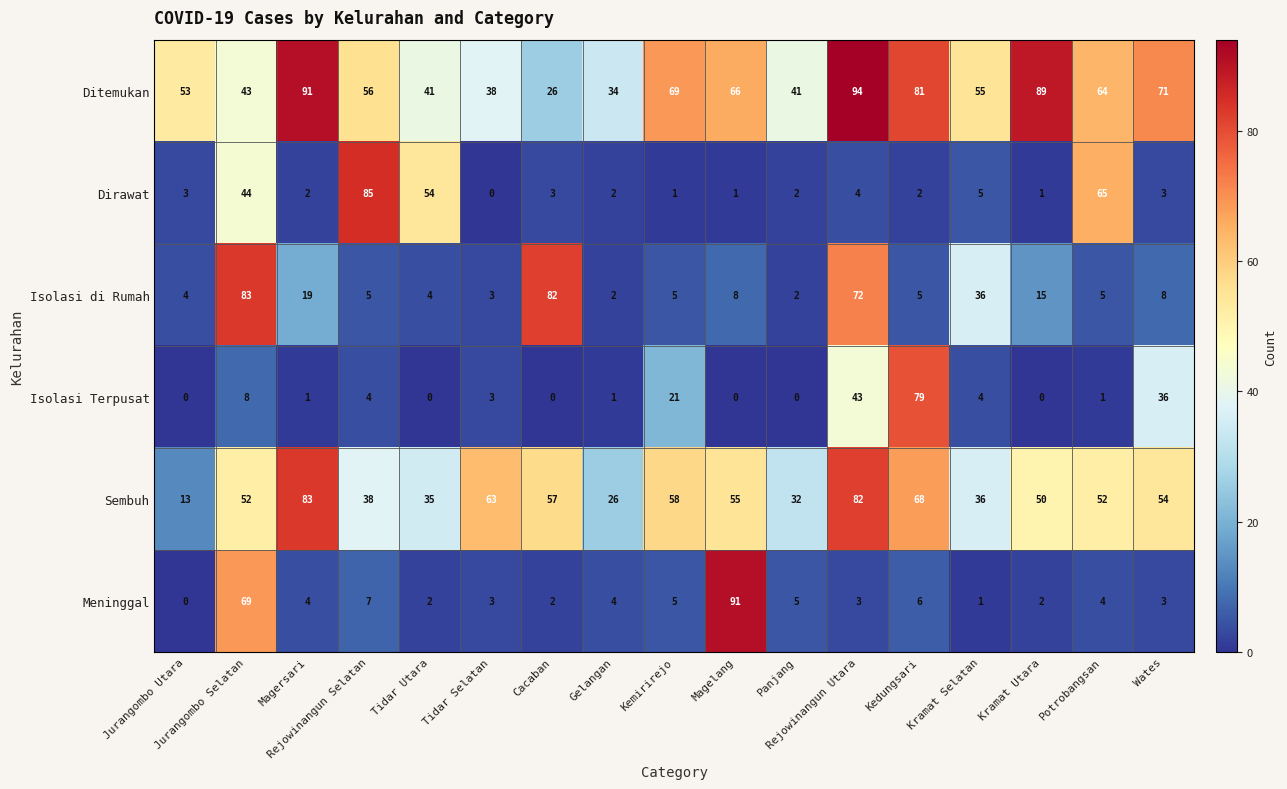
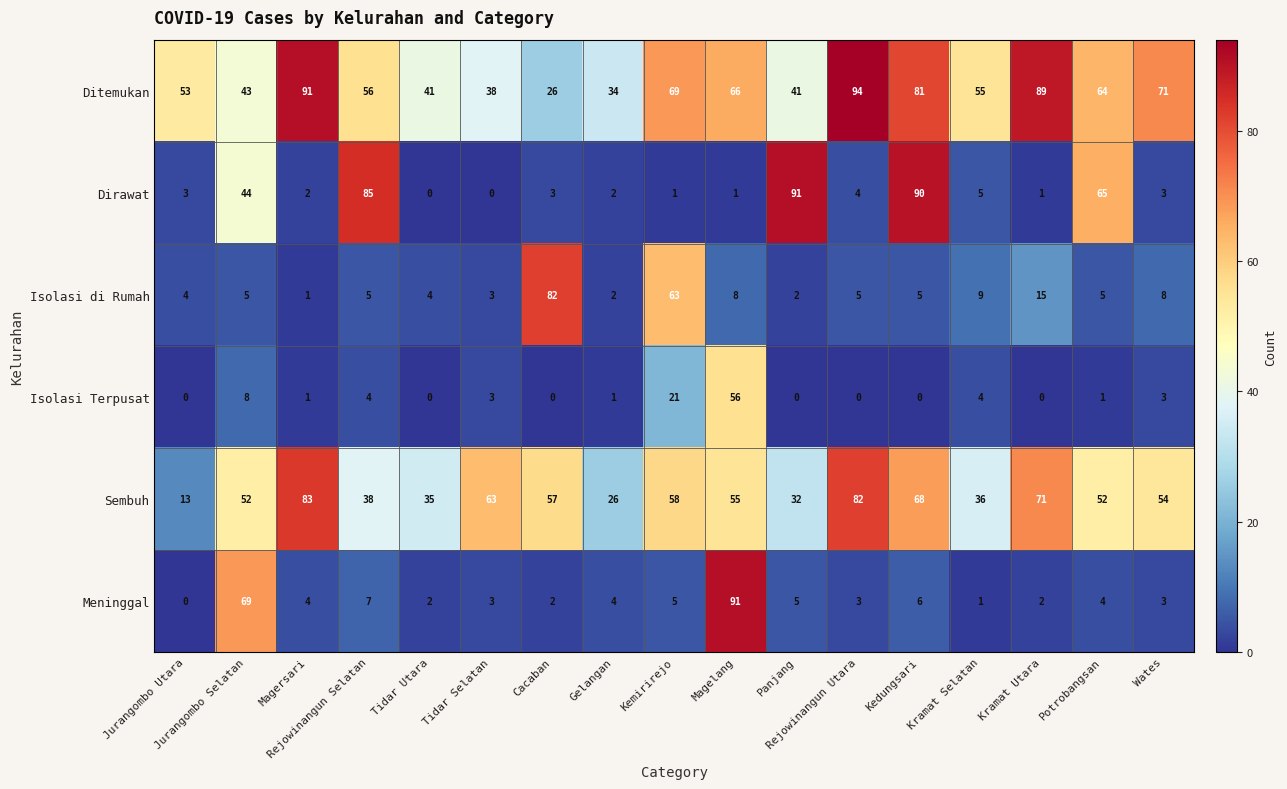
Dirawat, Tidar Utara: 54 -> 0
Dirawat, Panjang: 2 -> 91
Dirawat, Kedungsari: 2 -> 90
Isolasi di Rumah, Jurangombo Selatan: 83 -> 5
Isolasi di Rumah, Magersari: 19 -> 1
Isolasi di Rumah, Kemirirejo: 5 -> 63
Isolasi di Rumah, Rejowinangun Utara: 72 -> 5
Isolasi di Rumah, Kramat Selatan: 36 -> 9
Isolasi Terpusat, Magelang: 0 -> 56
Isolasi Terpusat, Rejowinangun Utara: 43 -> 0
Isolasi Terpusat, Kedungsari: 79 -> 0
Isolasi Terpusat, Wates: 36 -> 3
Sembuh, Kramat Utara: 50 -> 71
